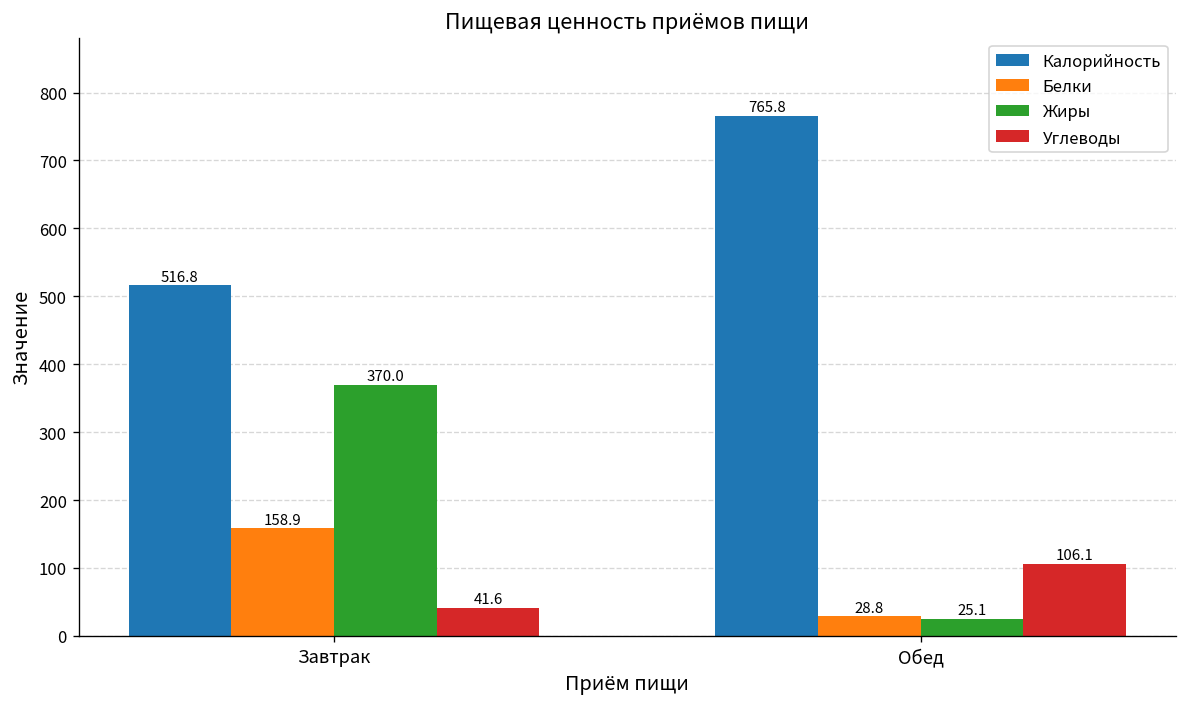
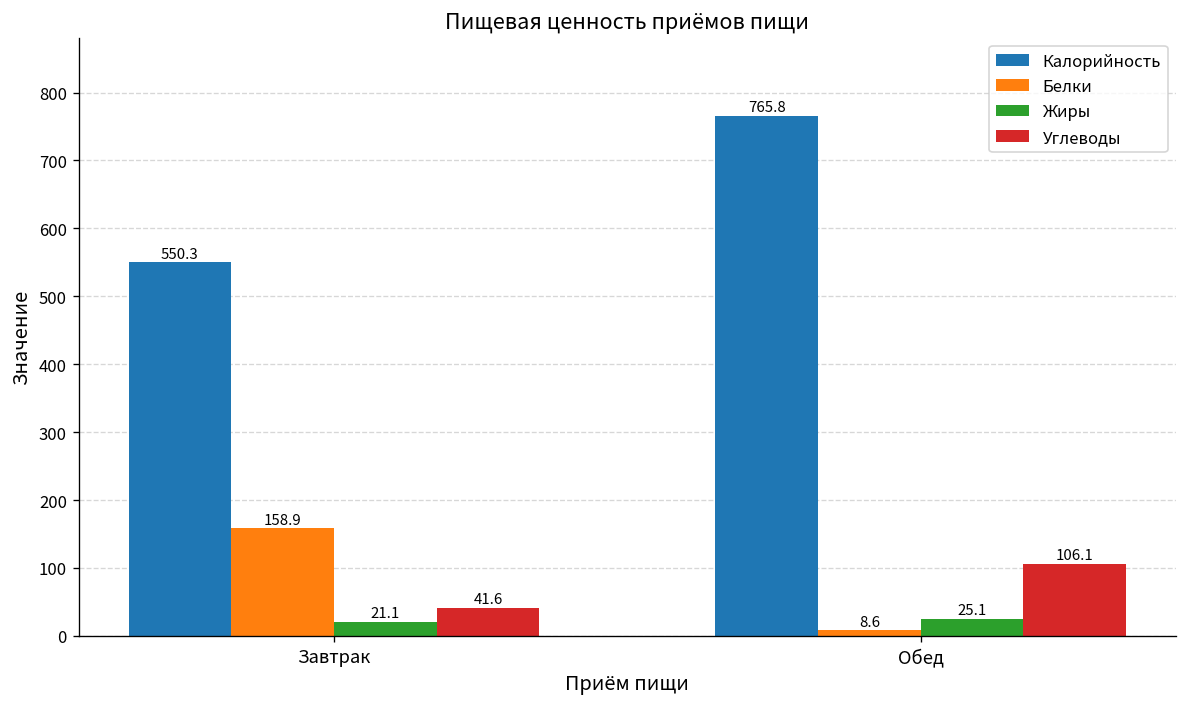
Калорийность, Завтрак: 516.8 -> 550.3
Жиры, Завтрак: 370.0 -> 21.1
Белки, Обед: 28.8 -> 8.6
